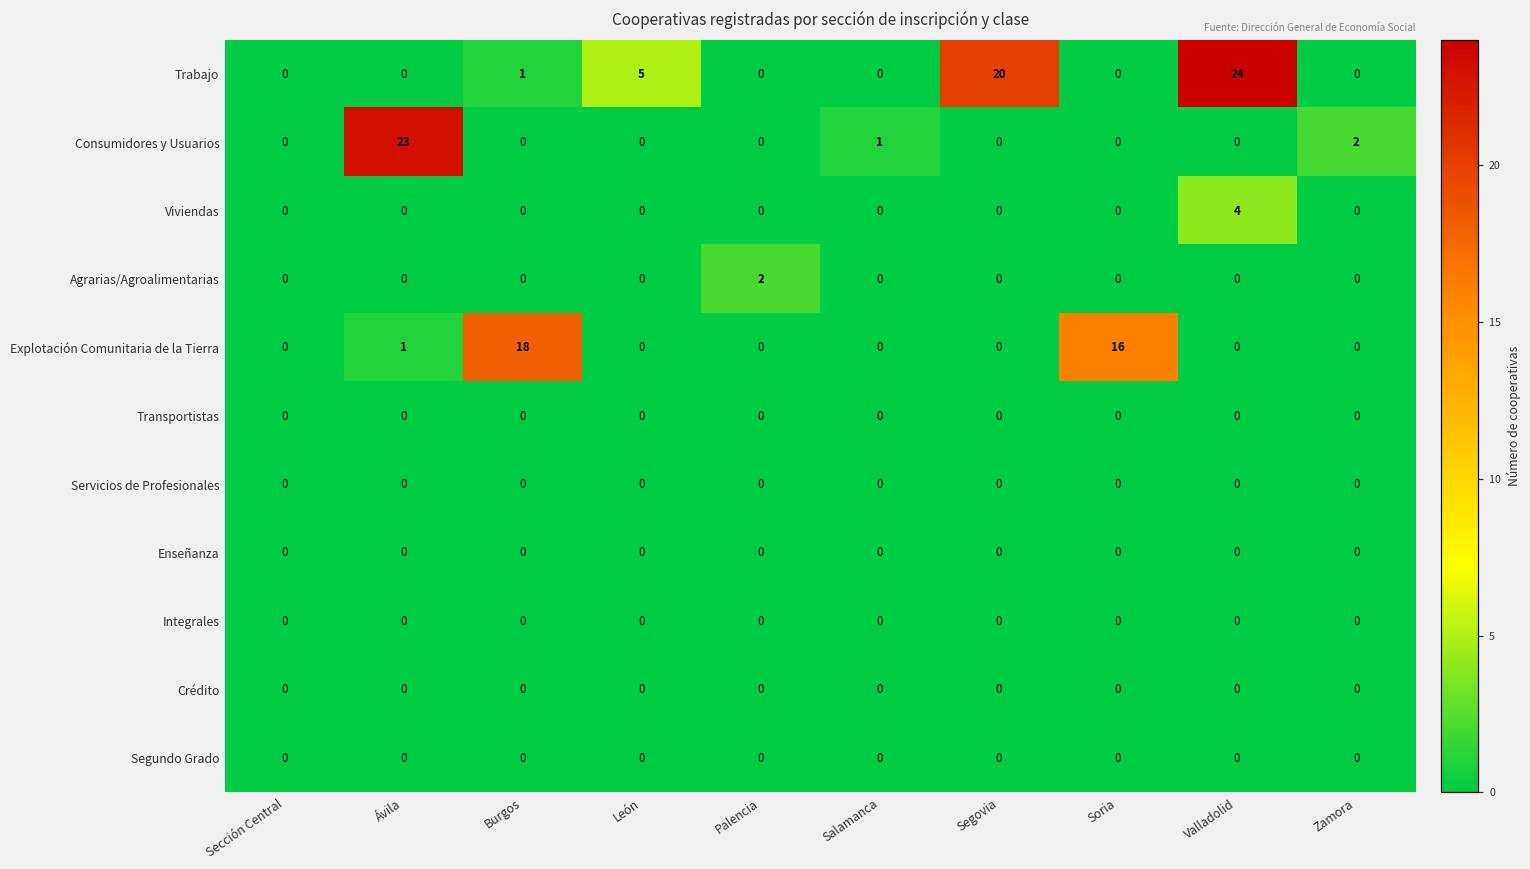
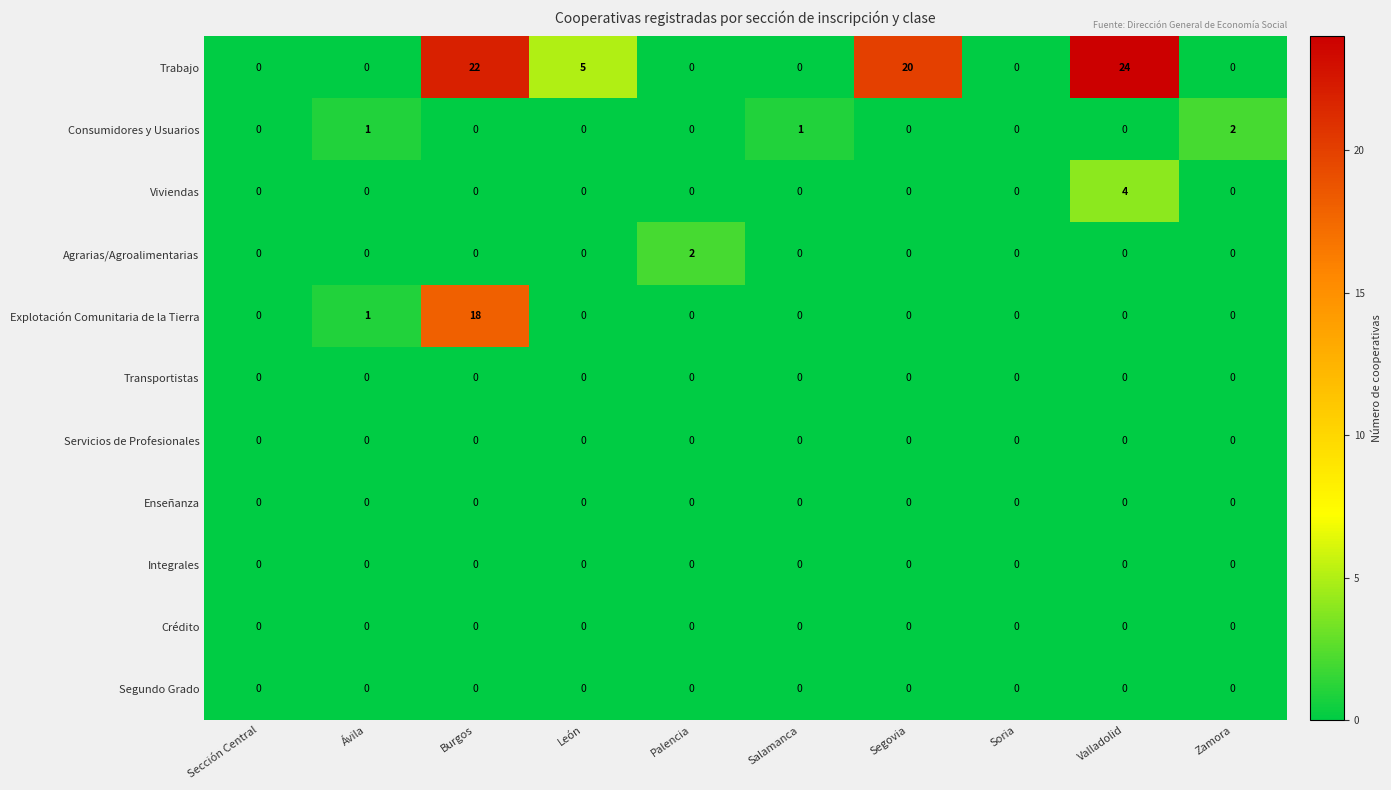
Trabajo, Burgos: 1 -> 22
Consumidores y Usuarios, Ávila: 23 -> 1
Explotación Comunitaria de la Tierra, Soria: 16 -> 0
